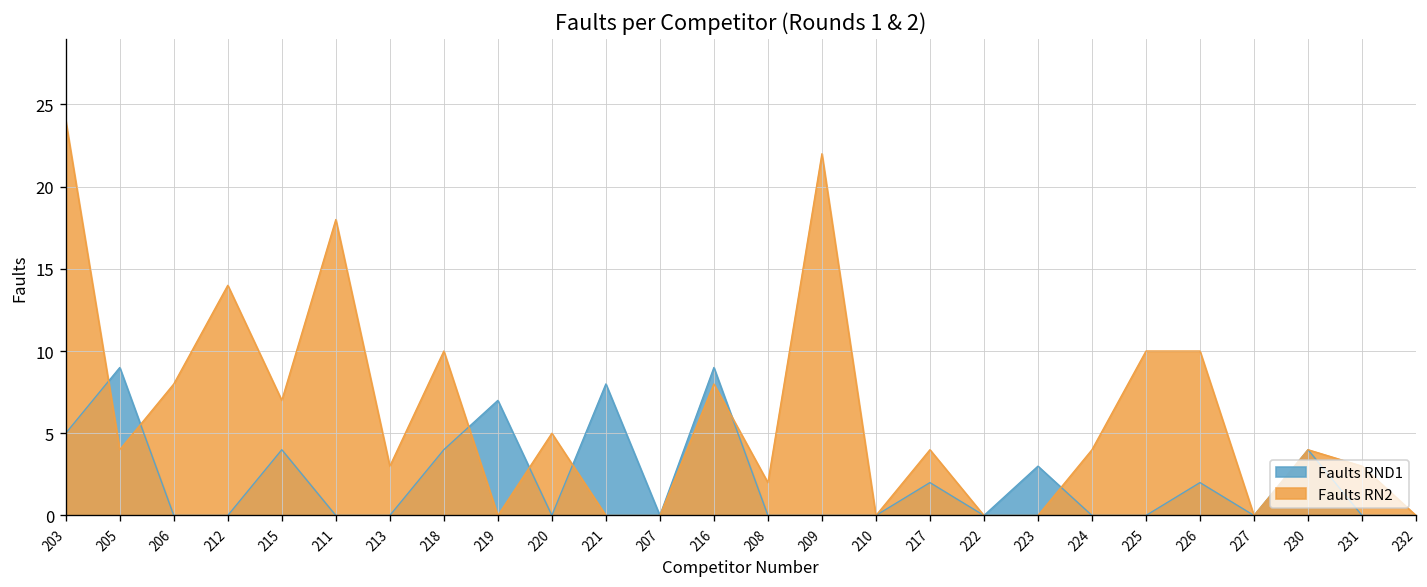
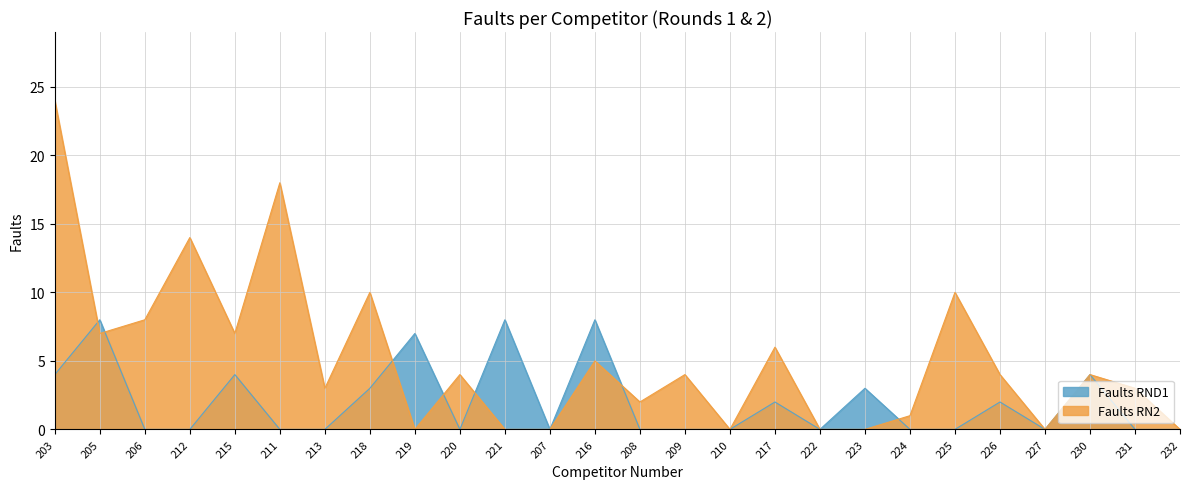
Faults RND1, 203: 5 -> 4
Faults RND1, 205: 9 -> 8
Faults RN2, 205: 4 -> 7
Faults RND1, 218: 4 -> 3
Faults RN2, 220: 5 -> 4
Faults RND1, 216: 9 -> 8
Faults RN2, 216: 8 -> 5
Faults RN2, 209: 22 -> 4
Faults RN2, 217: 4 -> 6
Faults RN2, 224: 4 -> 1
Faults RN2, 226: 10 -> 4
